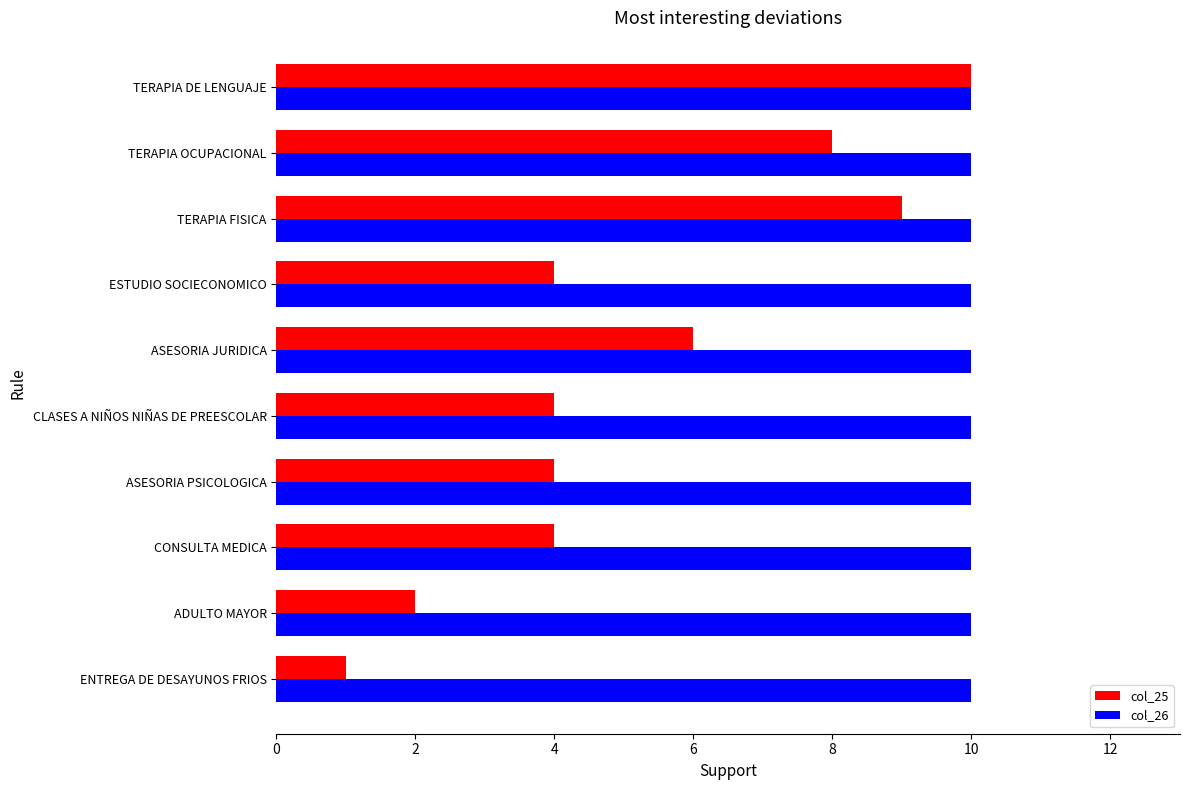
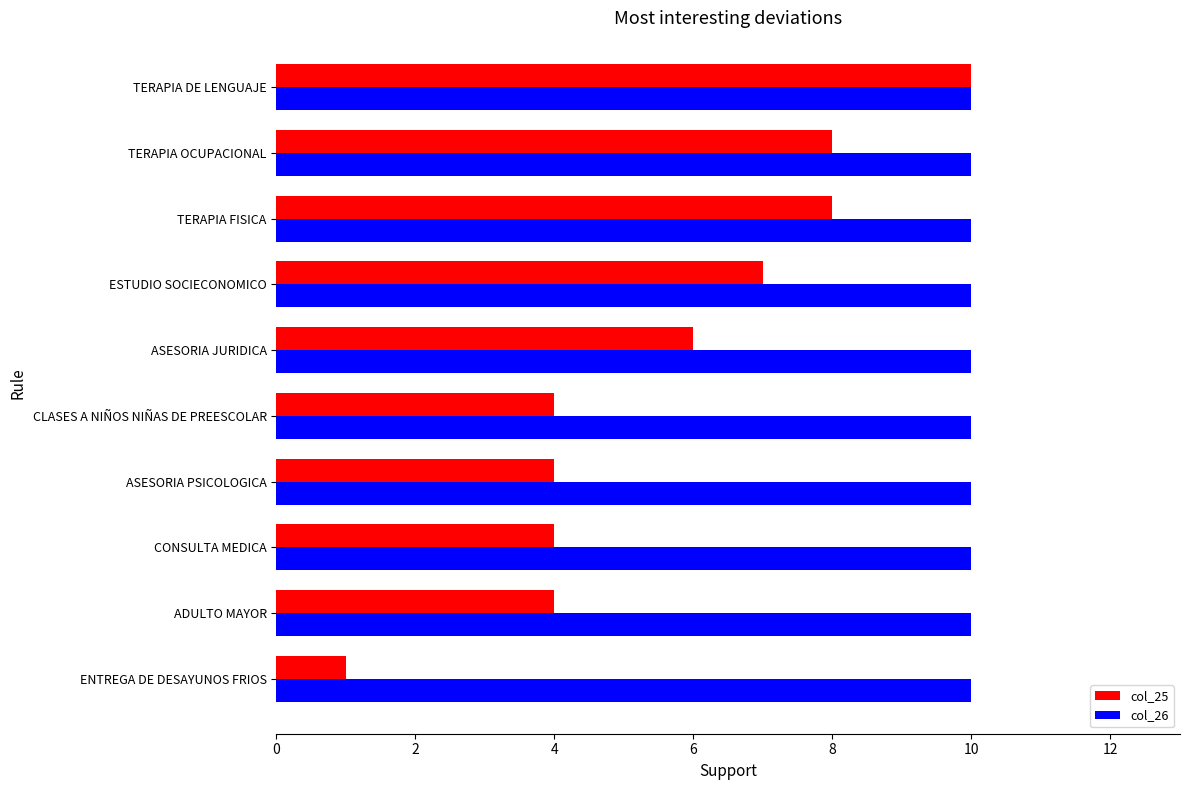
col_25, TERAPIA FISICA: 9 -> 8
col_25, ESTUDIO SOCIECONOMICO: 4 -> 7
col_25, ADULTO MAYOR: 2 -> 4
